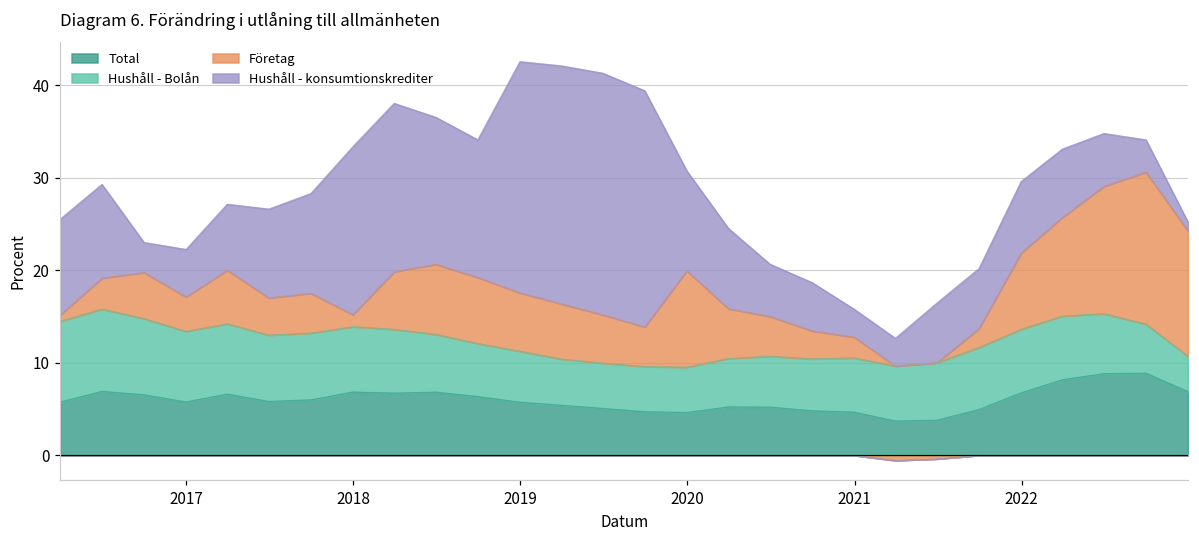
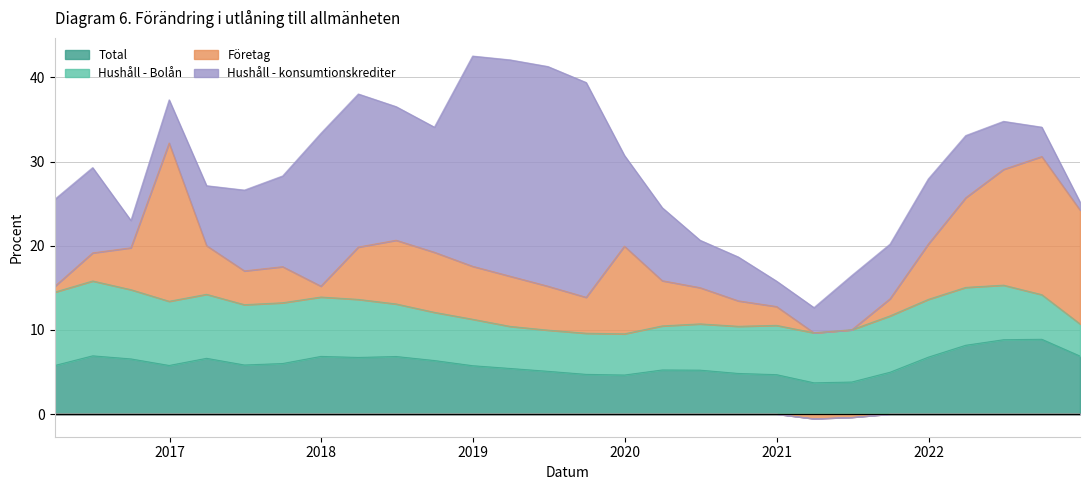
Företag, 2017: 4 -> 19
Företag, 2022: 8 -> 7
